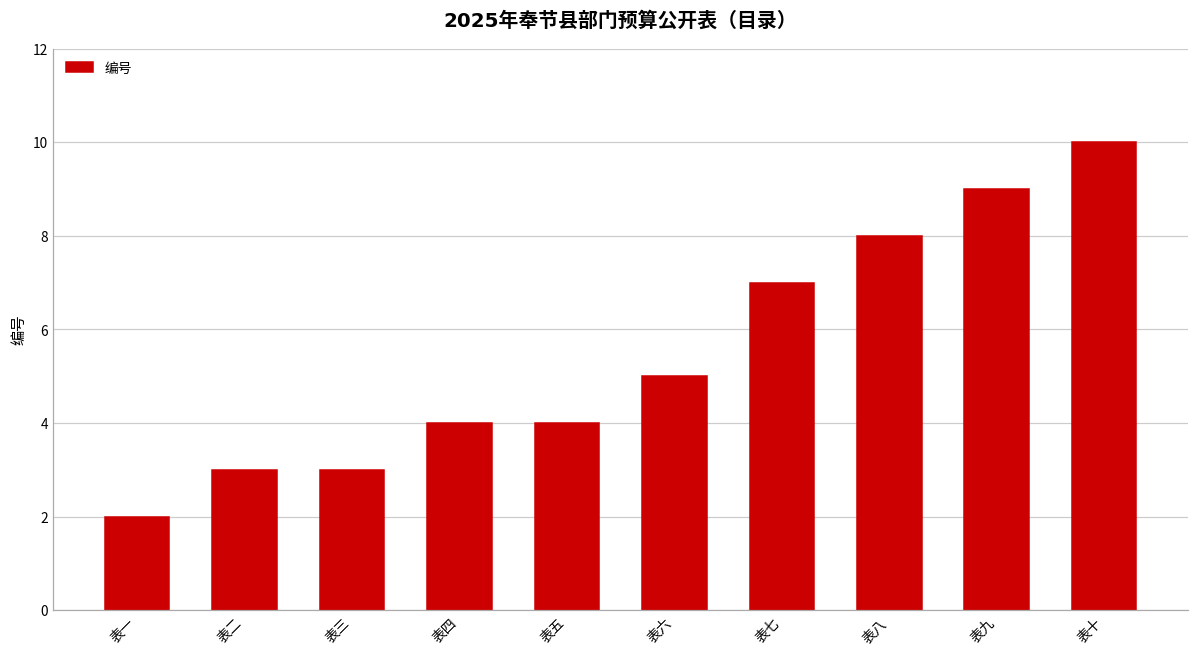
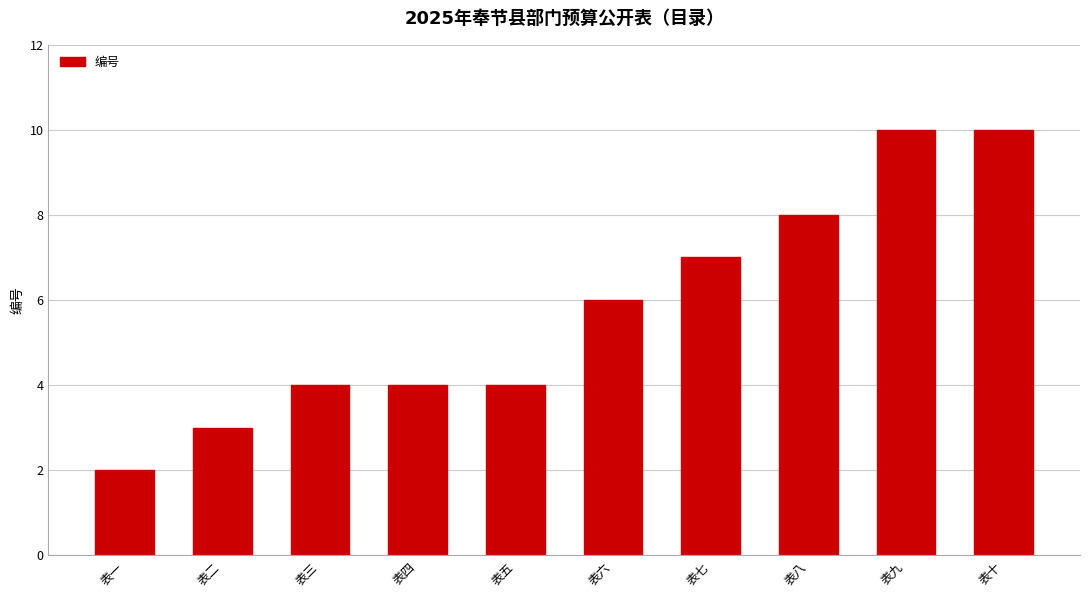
表三: 3 -> 4
表六: 5 -> 6
表九: 9 -> 10
